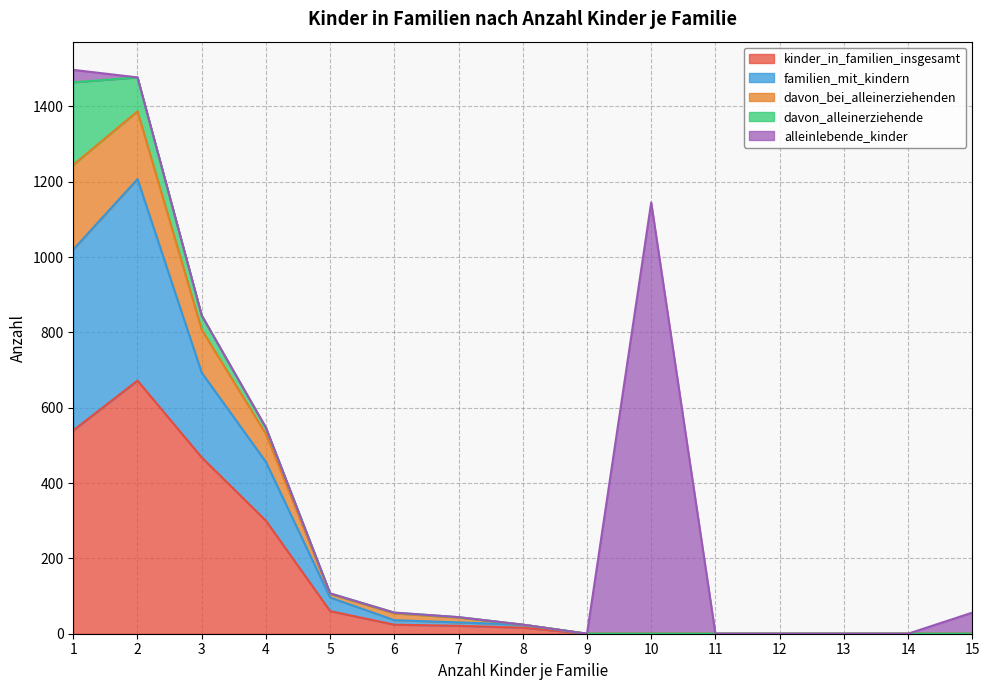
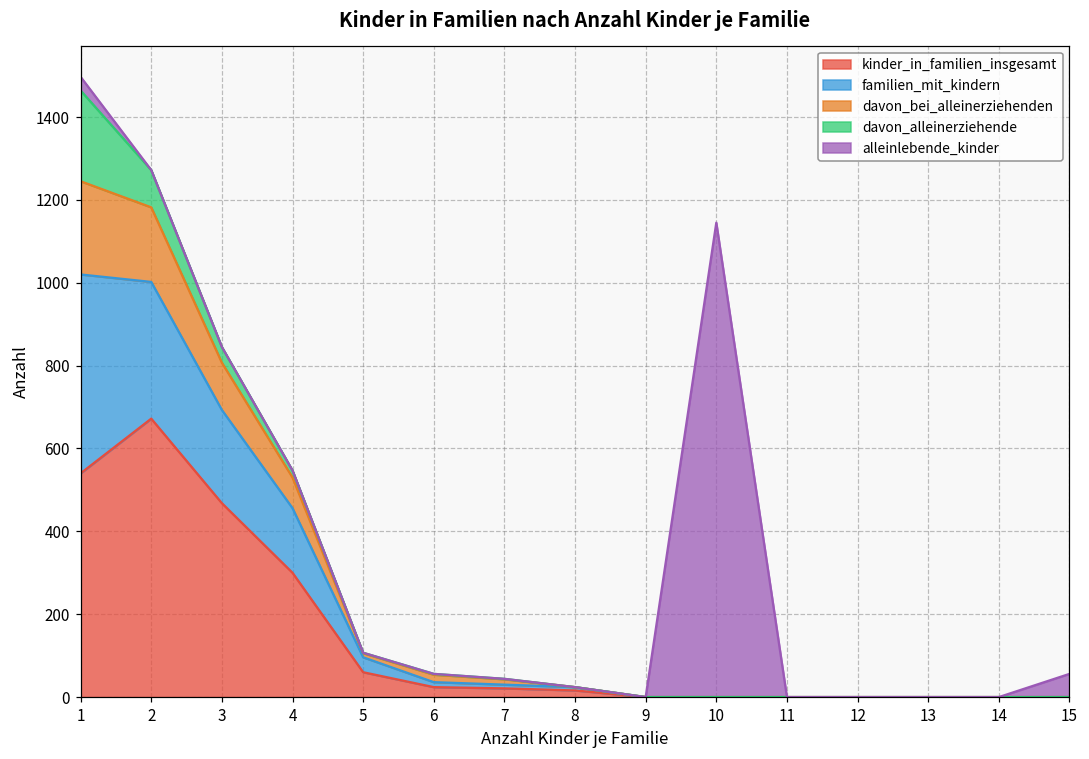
familien_mit_kindern, 2: 540 -> 330
